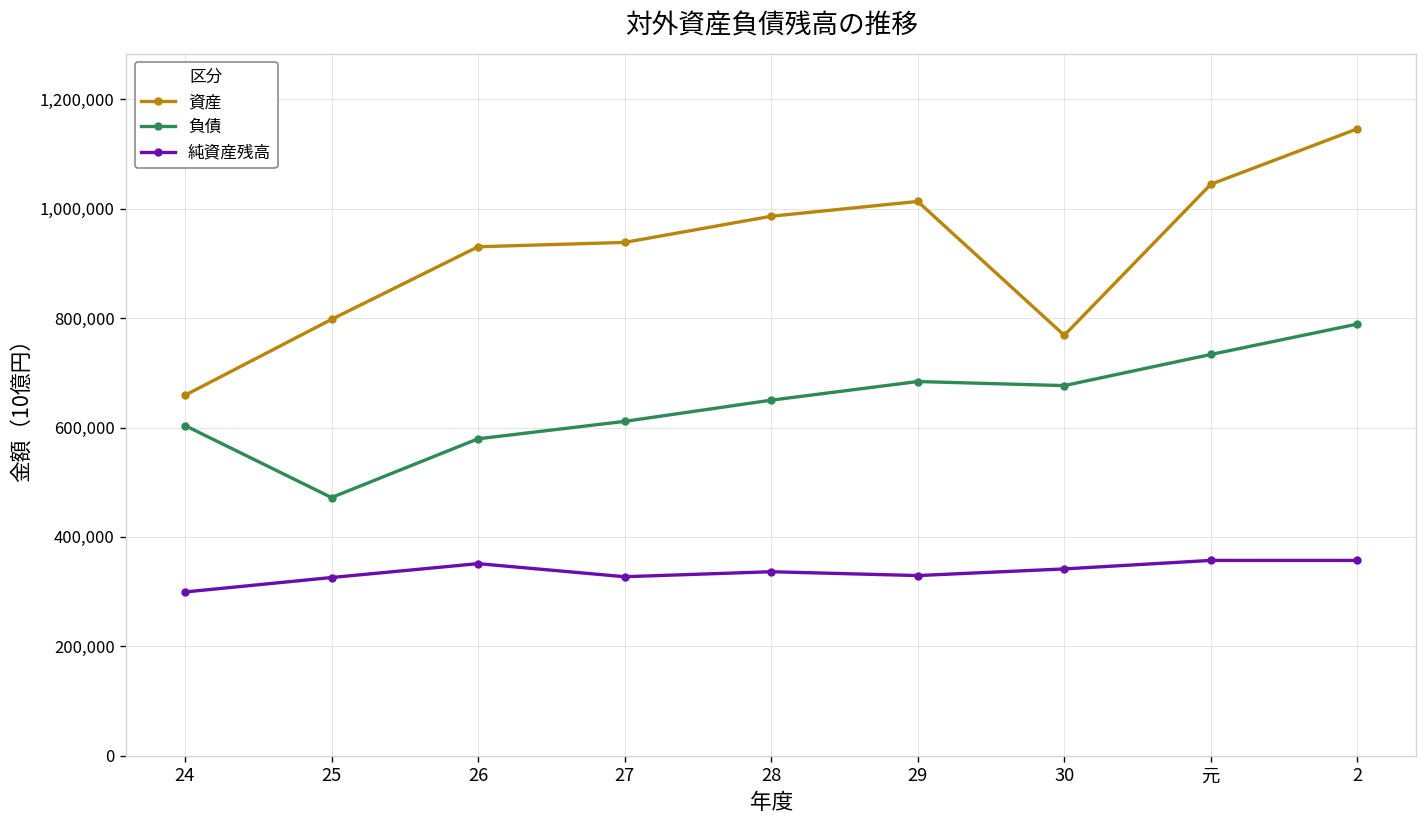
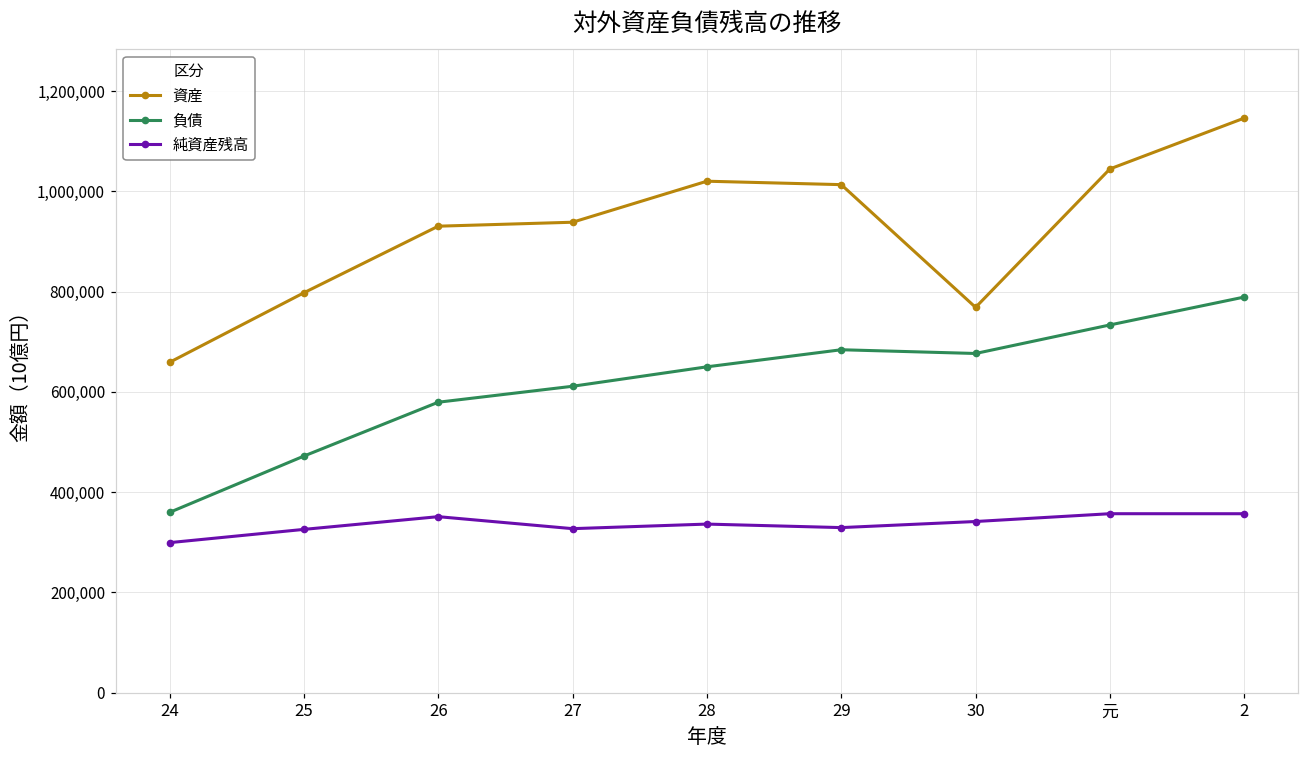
負債, 24: 600,000 -> 360,000
資産, 28: 990,000 -> 1,020,000
